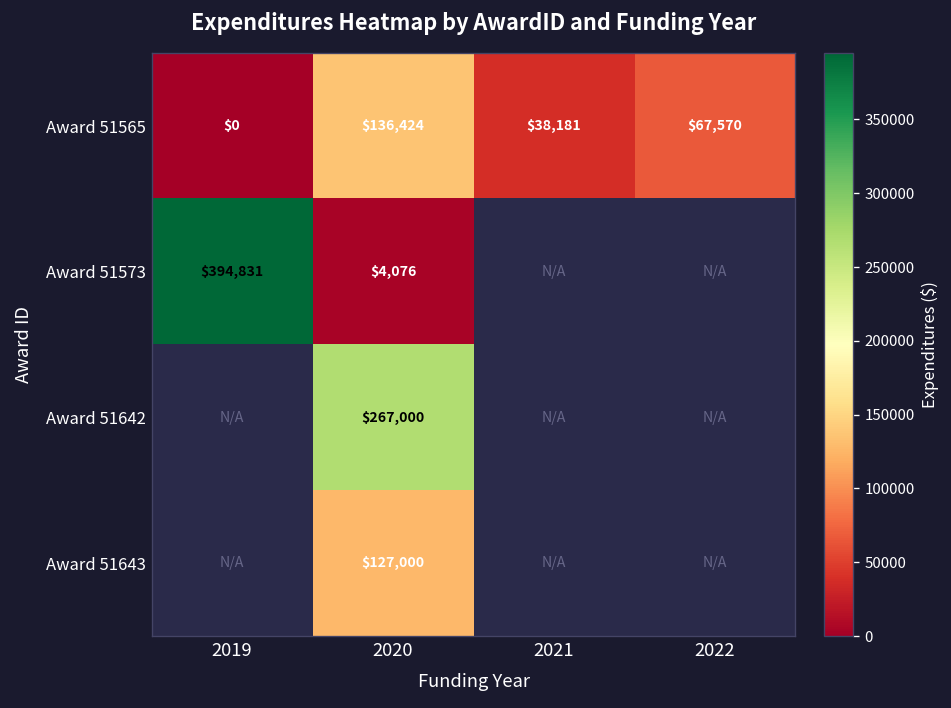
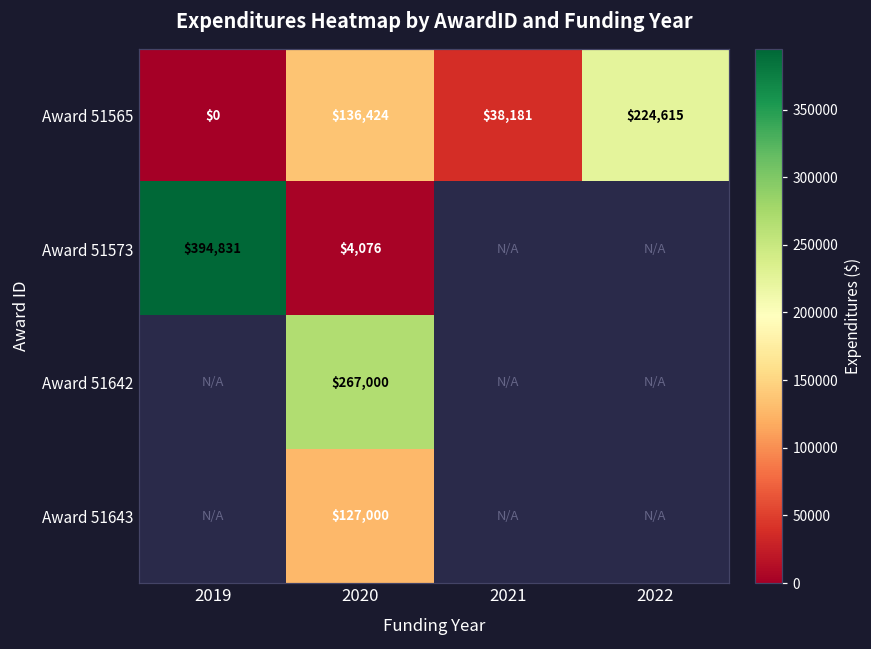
Award 51565, 2022: $67,570 -> $224,615
